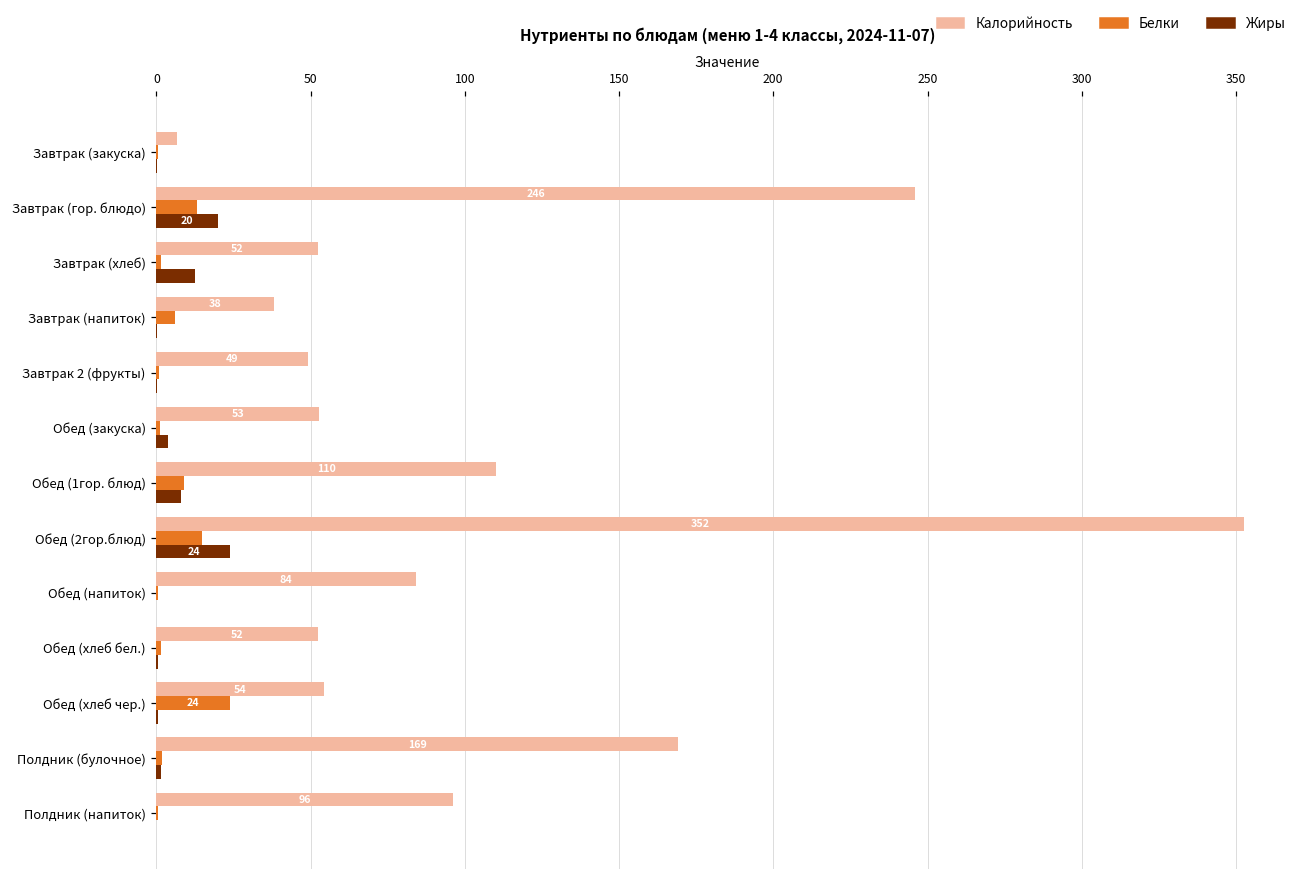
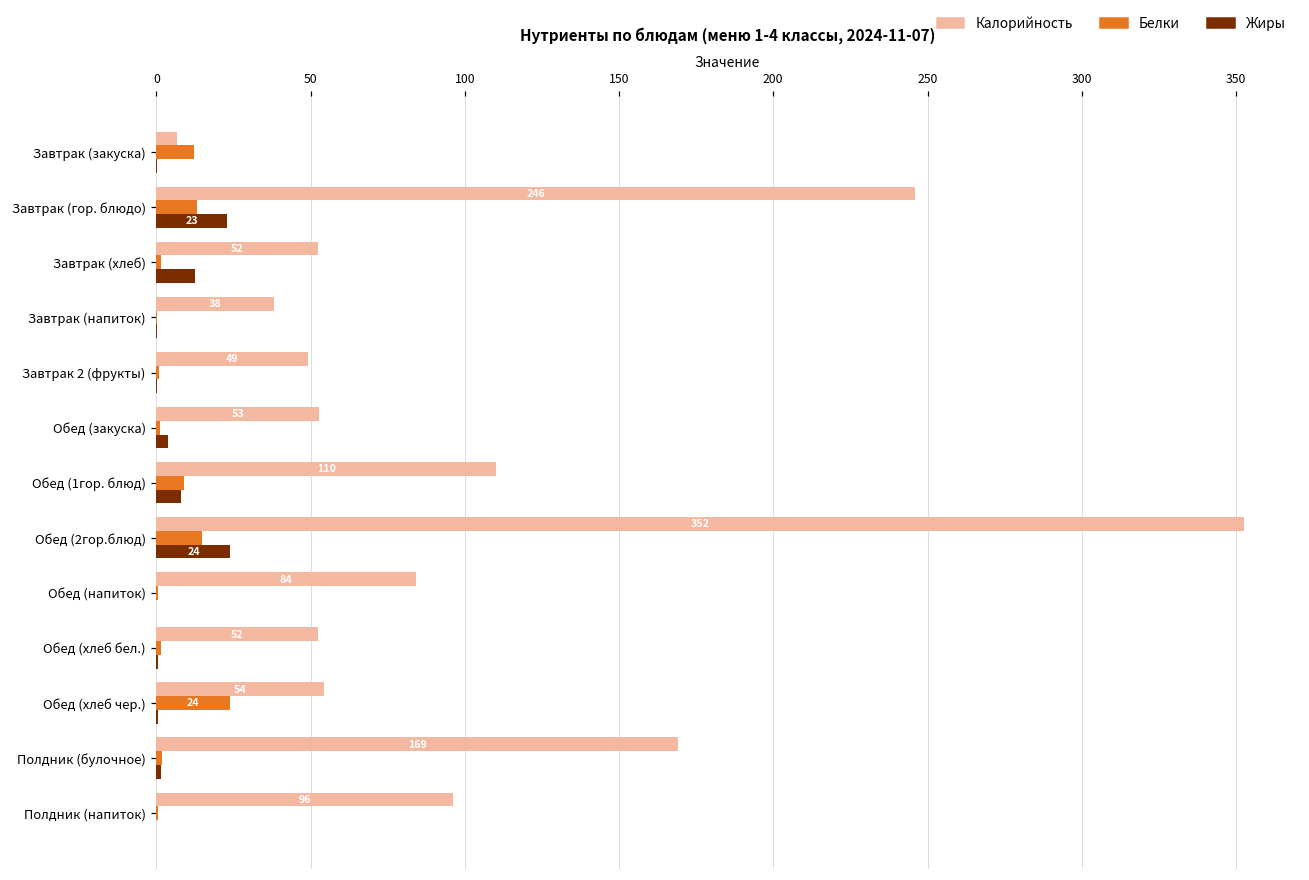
Белки, Завтрак (закуска): 0 -> 12
Жиры, Завтрак (гор. блюдо): 20 -> 23
Белки, Завтрак (напиток): 6 -> 0
